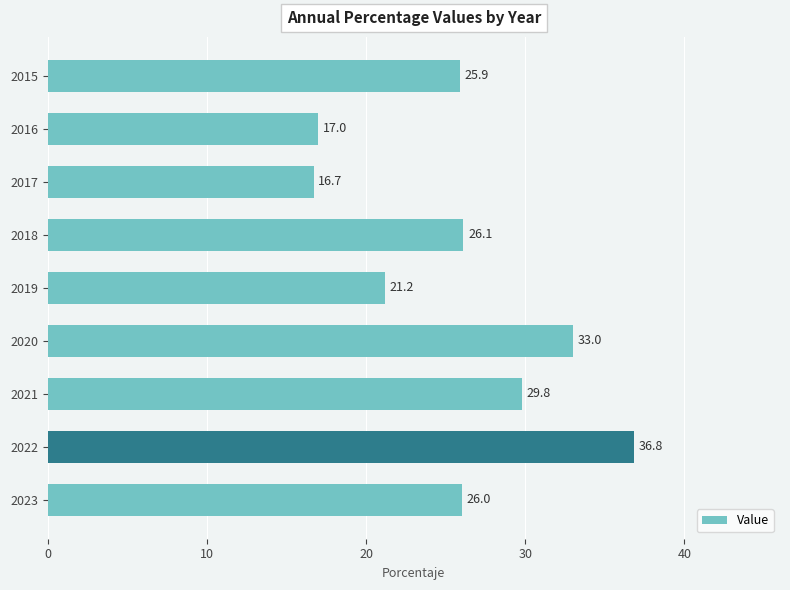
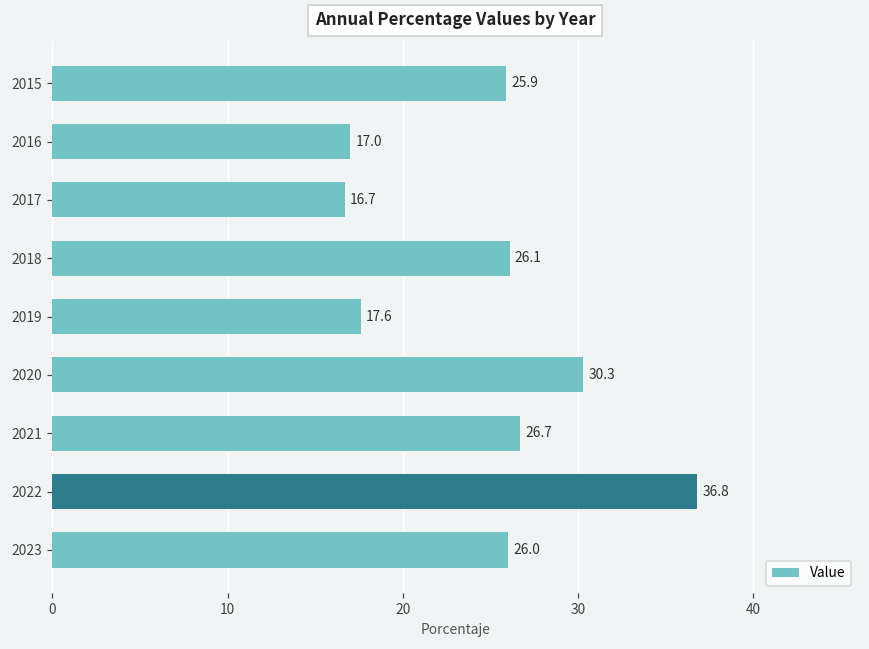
2019: 21.2 -> 17.6
2020: 33.0 -> 30.3
2021: 29.8 -> 26.7
